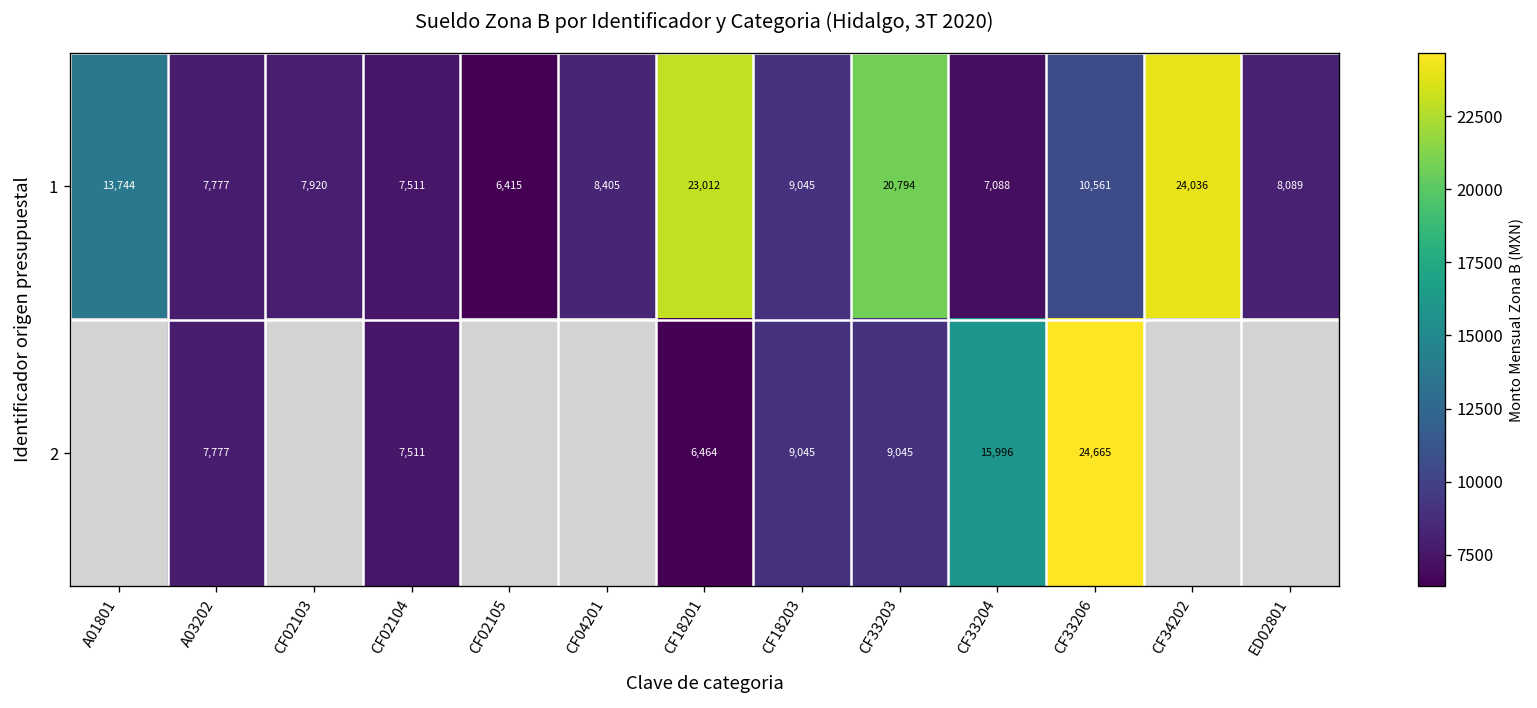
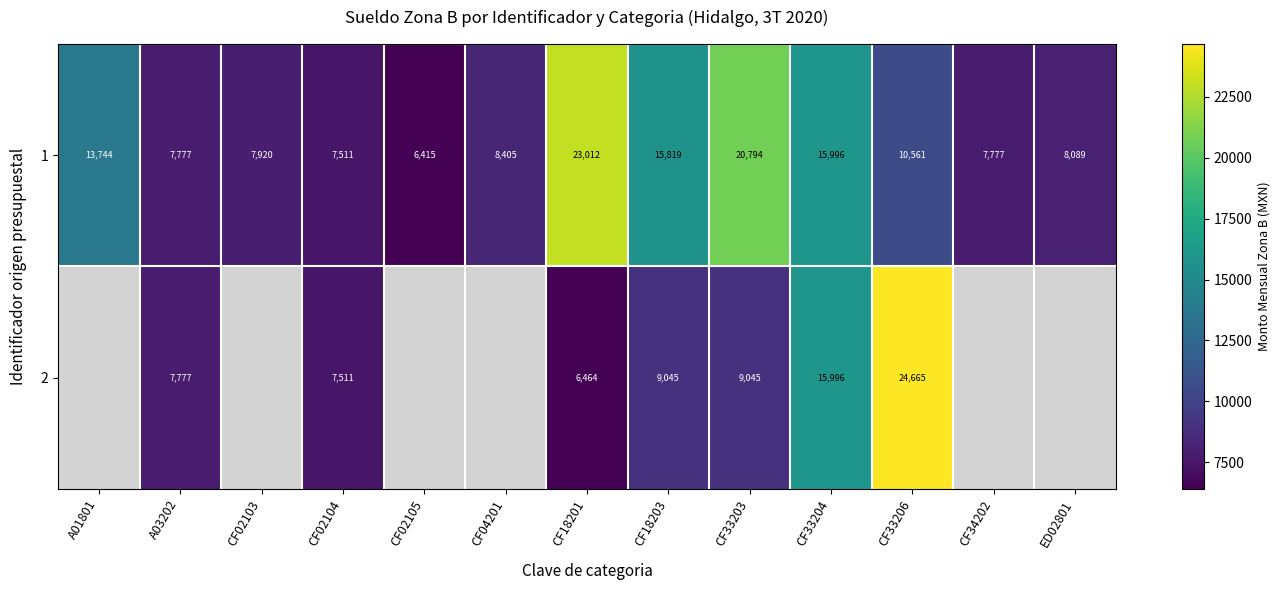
1, CF18203: 9,045 -> 15,819
1, CF33204: 7,088 -> 15,996
1, CF34202: 24,036 -> 7,777
